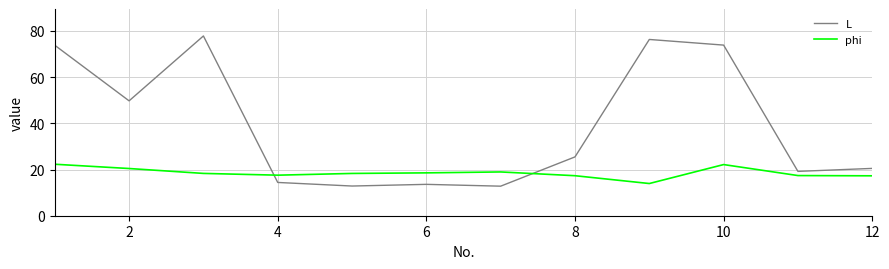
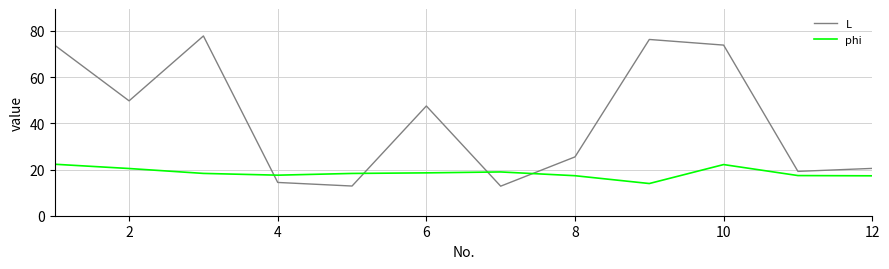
L, 6: 14 -> 48
